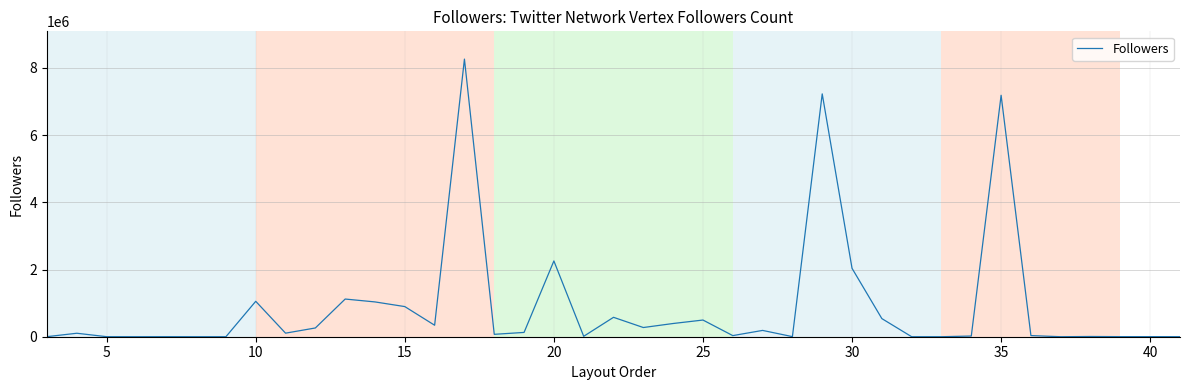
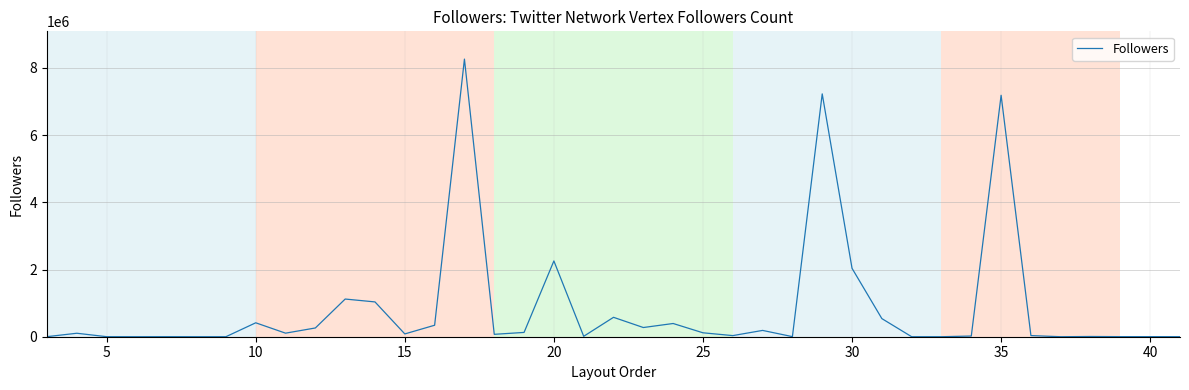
10: 1100000 -> 400000
15: 900000 -> 100000
25: 500000 -> 100000
